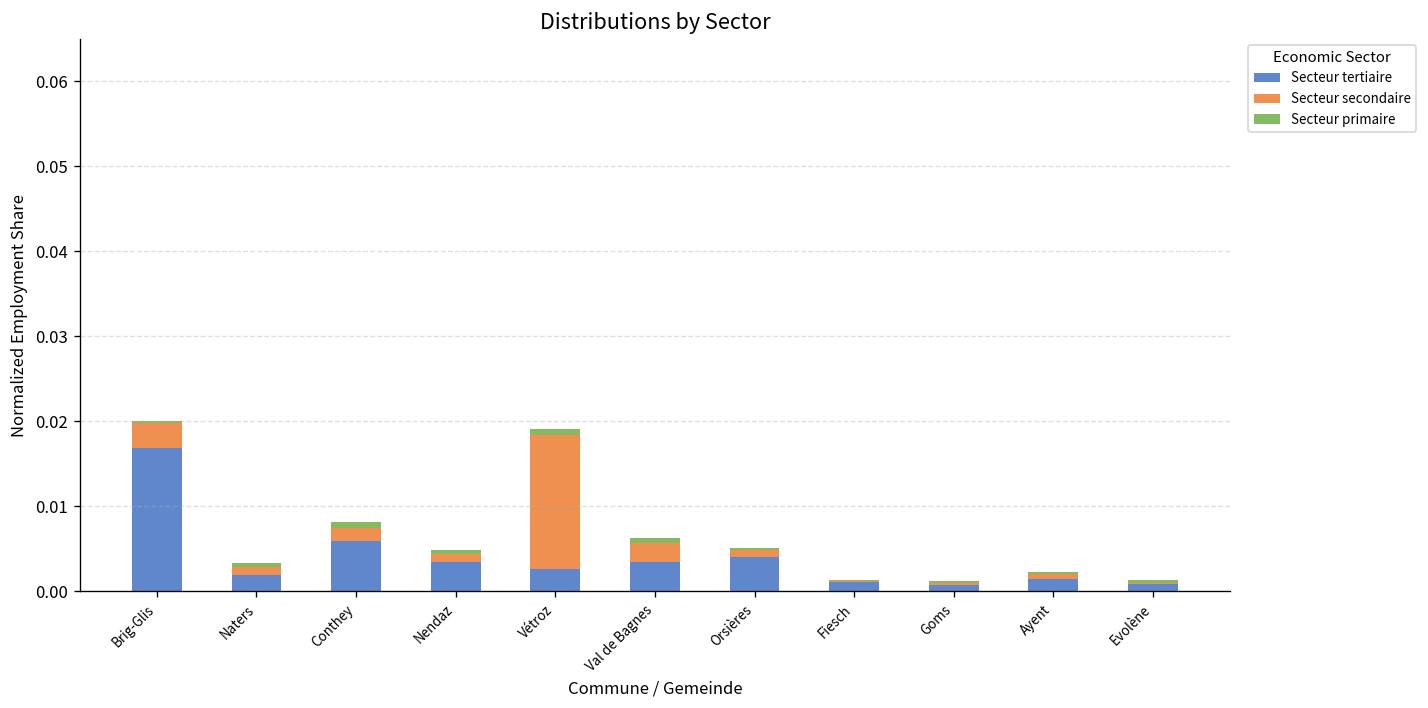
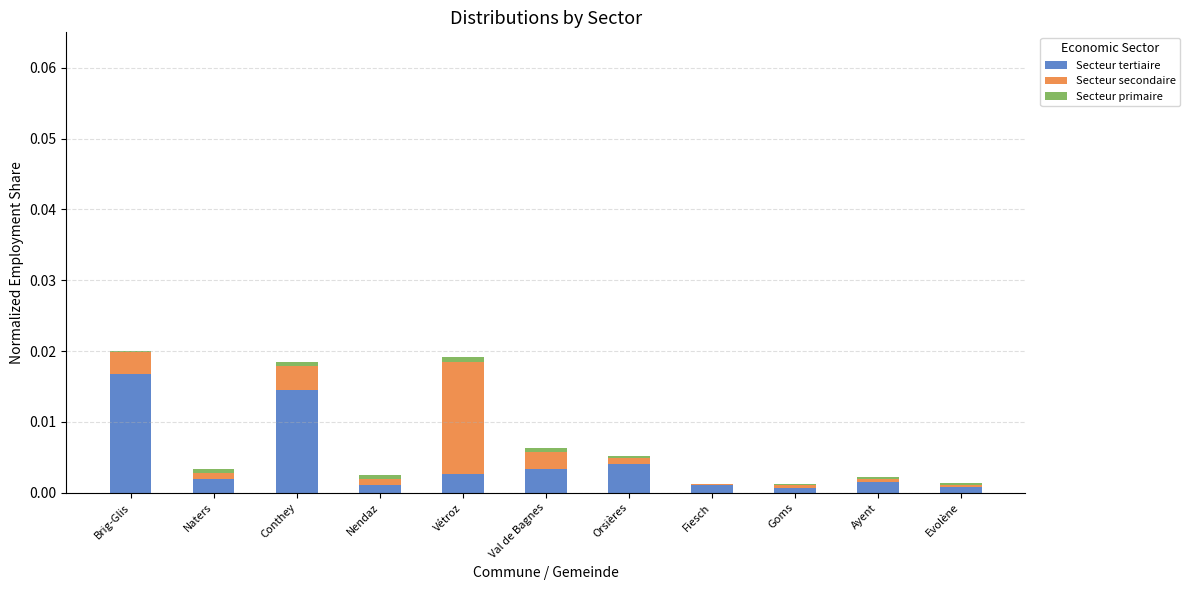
Secteur tertiaire, Conthey: 0.006 -> 0.014
Secteur secondaire, Conthey: 0.002 -> 0.003
Secteur tertiaire, Nendaz: 0.003 -> 0.001
